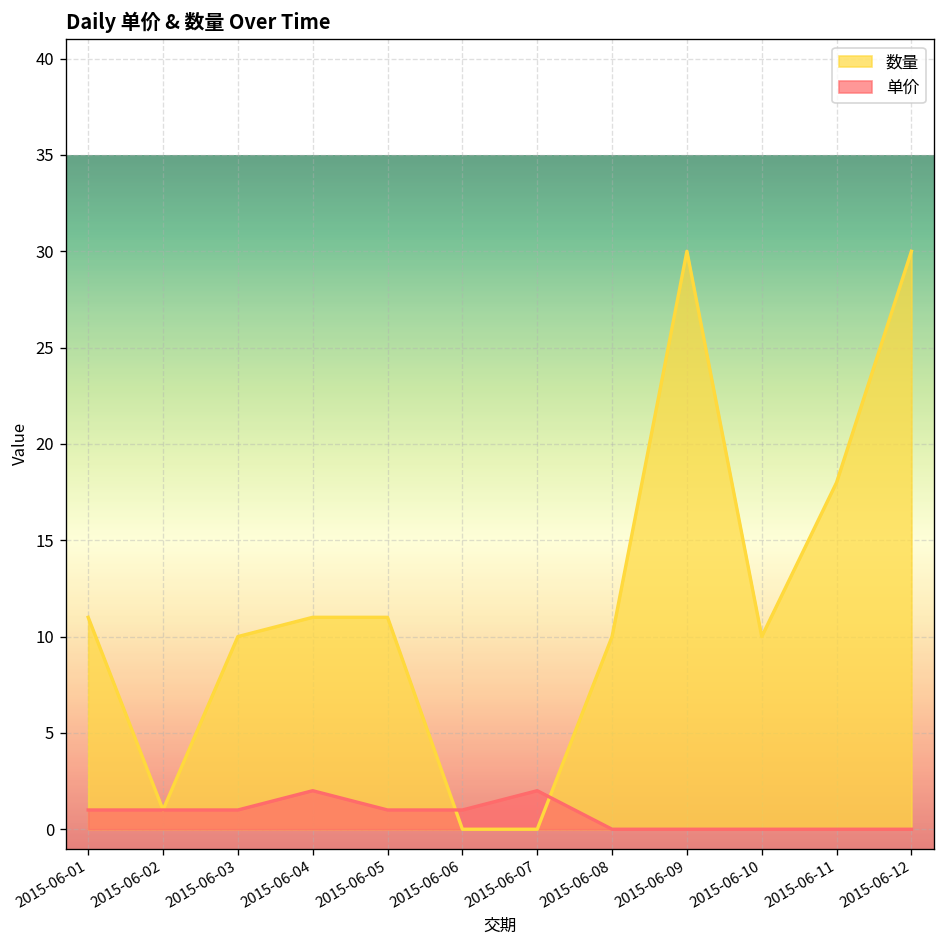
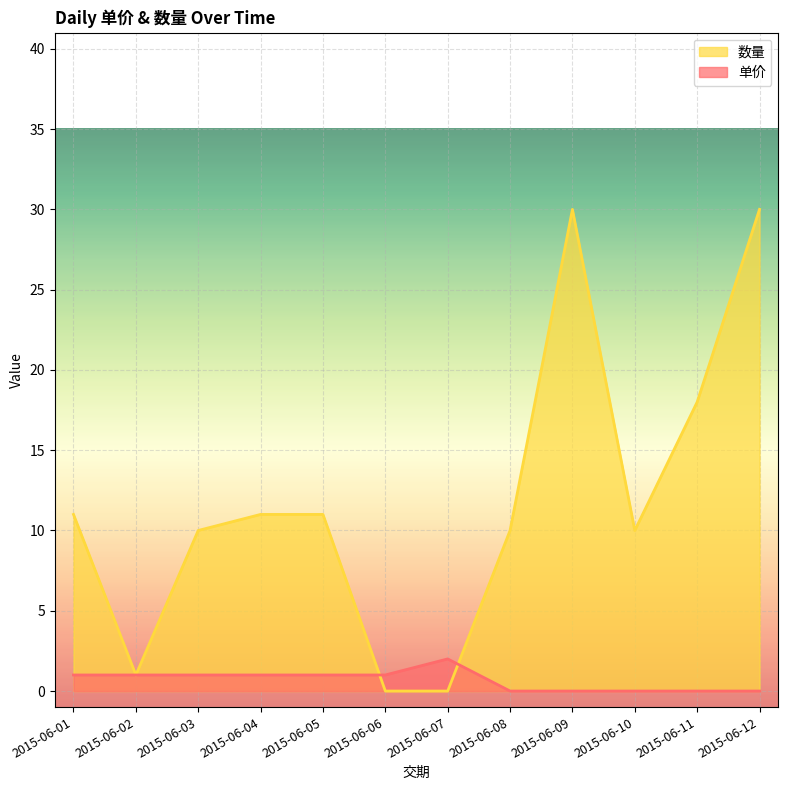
单价, 2015-06-04: 2 -> 1
